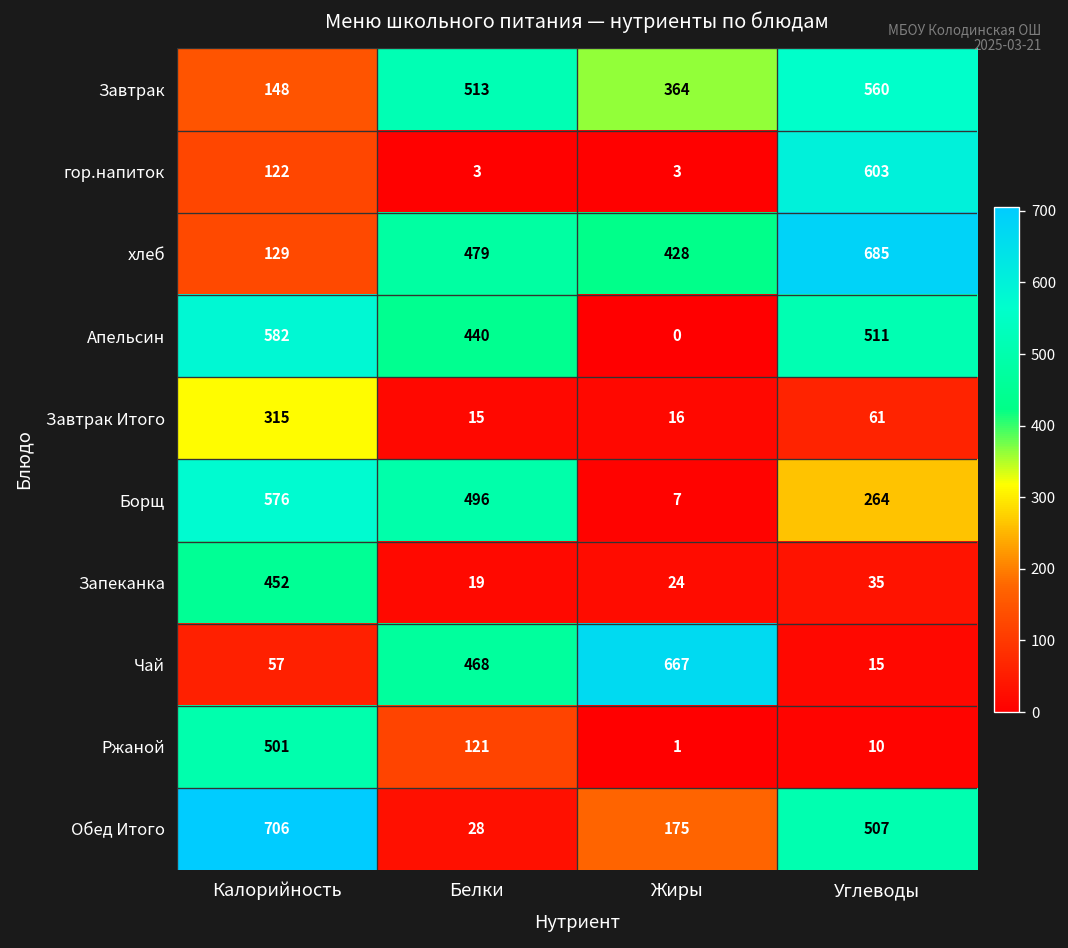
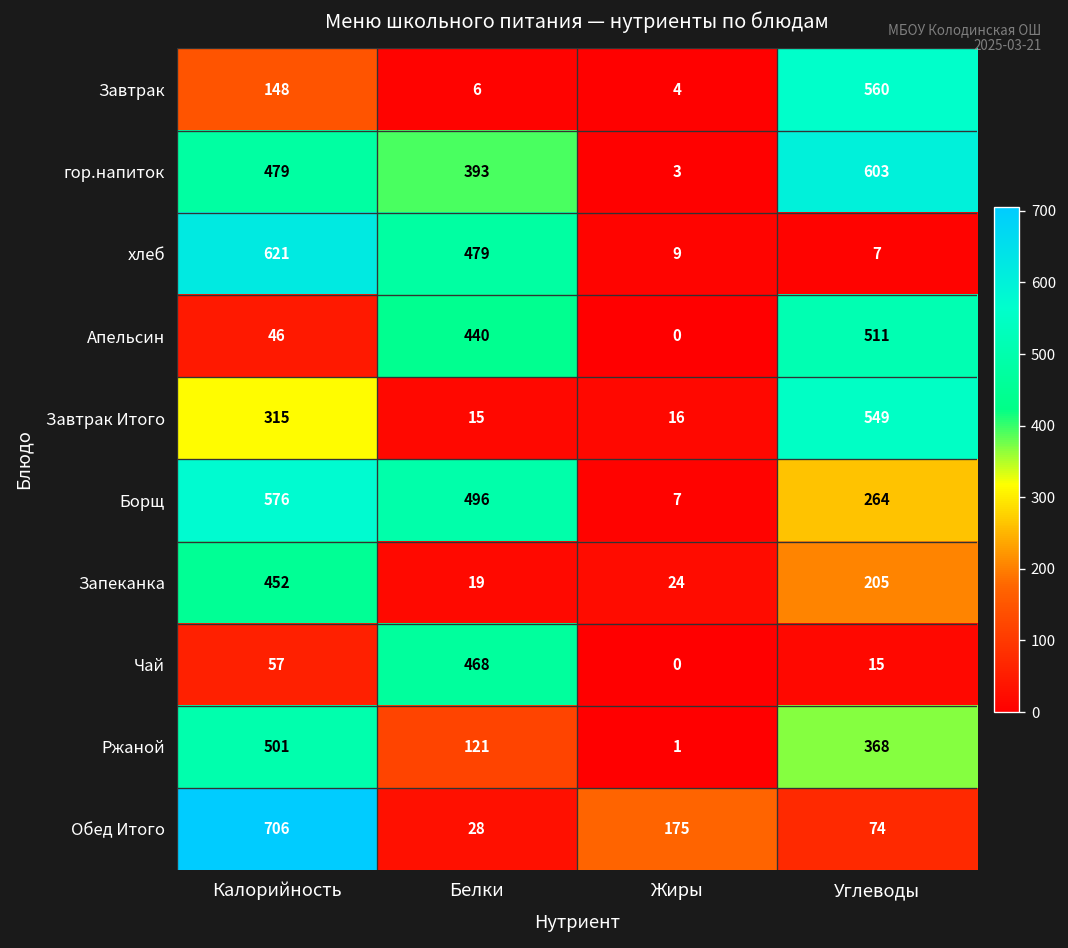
Завтрак, Белки: 513 -> 6
Завтрак, Жиры: 364 -> 4
гор.напиток, Калорийность: 122 -> 479
гор.напиток, Белки: 3 -> 393
хлеб, Калорийность: 129 -> 621
хлеб, Жиры: 428 -> 9
хлеб, Углеводы: 685 -> 7
Апельсин, Калорийность: 582 -> 46
Завтрак Итого, Углеводы: 61 -> 549
Запеканка, Углеводы: 35 -> 205
Чай, Жиры: 667 -> 0
Ржаной, Углеводы: 10 -> 368
Обед Итого, Углеводы: 507 -> 74
